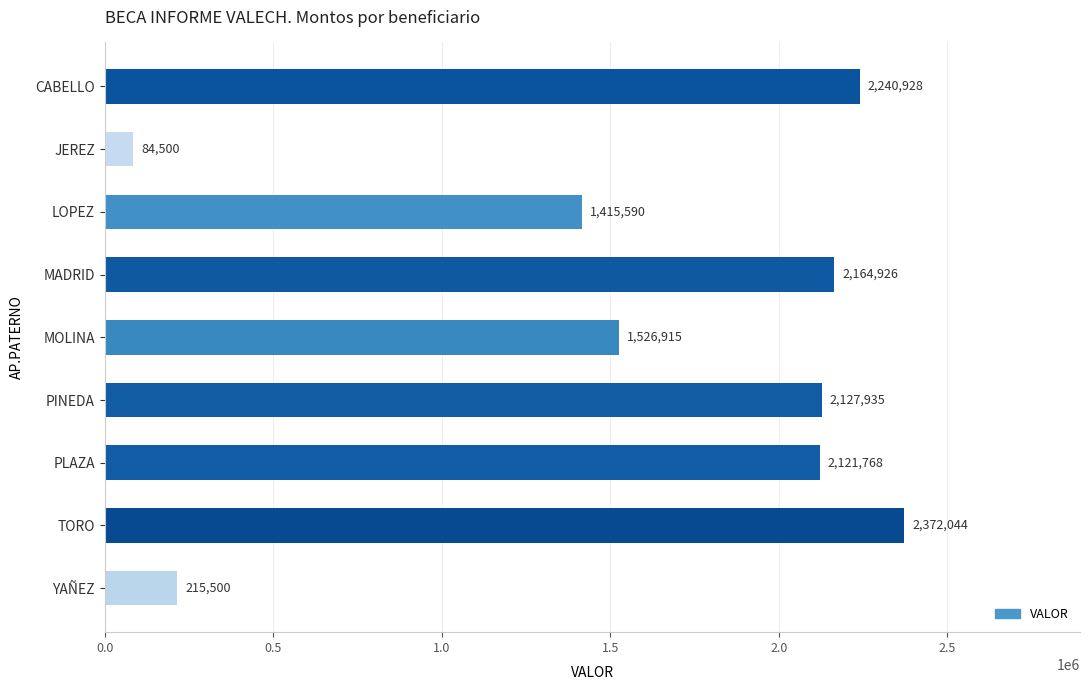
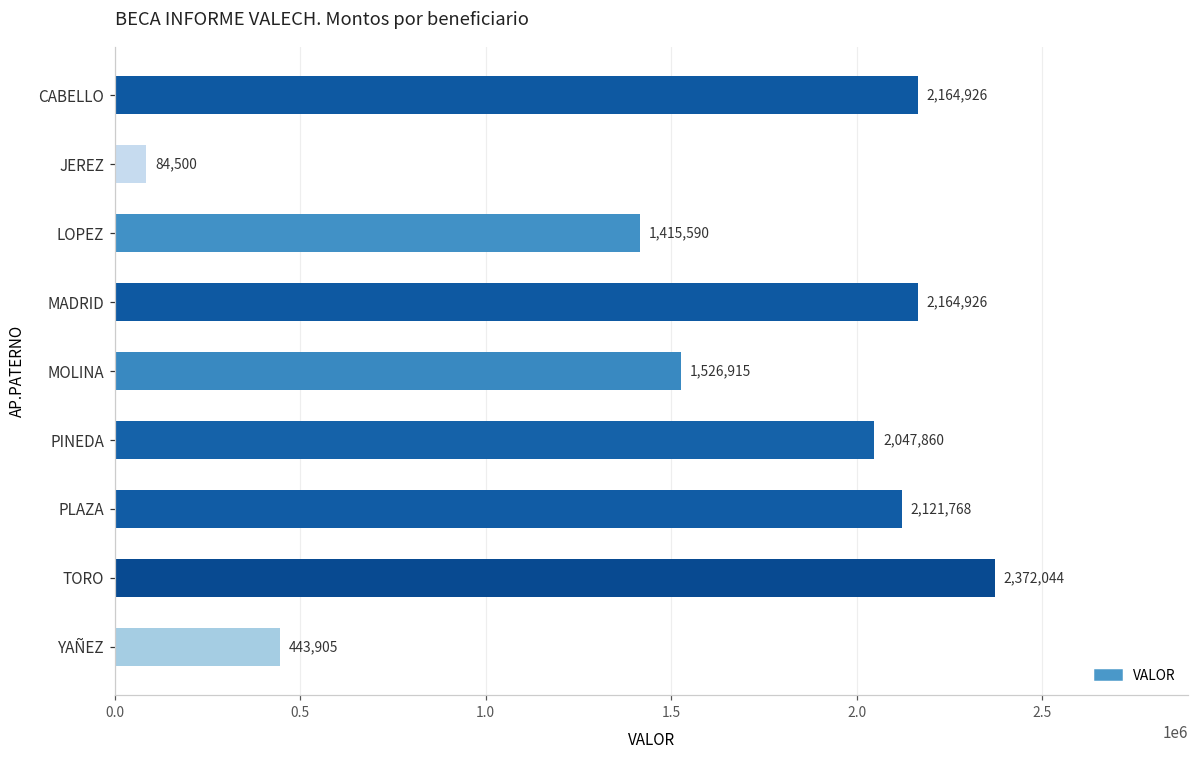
CABELLO: 2,240,928 -> 2,164,926
PINEDA: 2,127,935 -> 2,047,860
YAÑEZ: 215,500 -> 443,905
